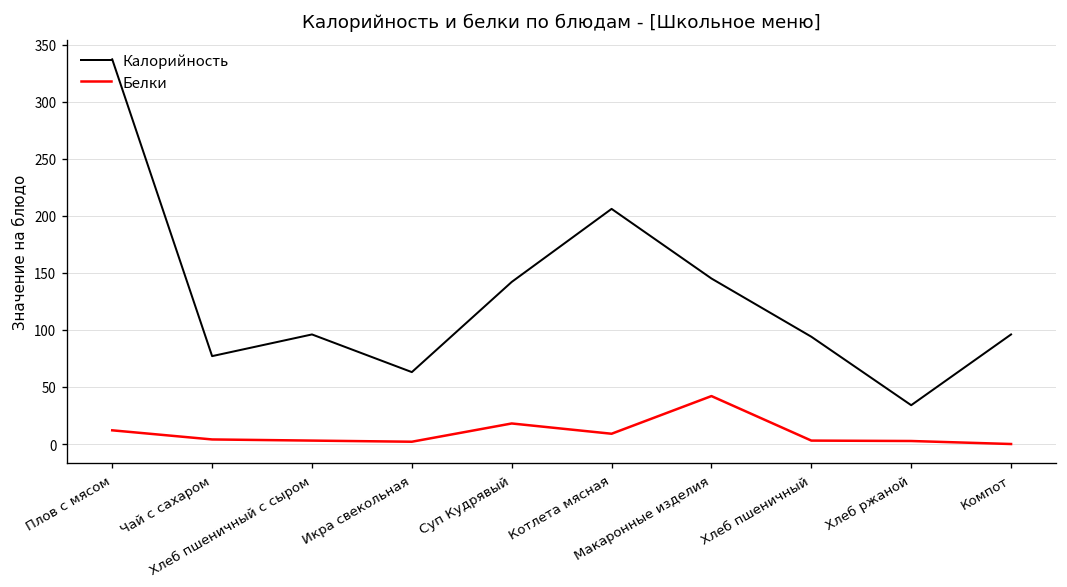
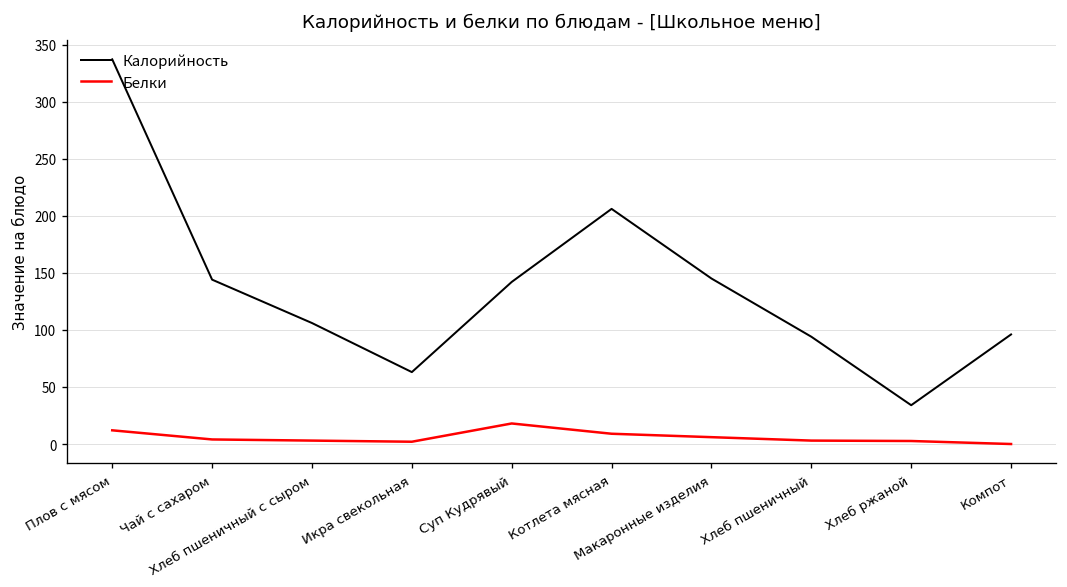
Калорийность, Чай с сахаром: 80 -> 140
Калорийность, Хлеб пшеничный с сыром: 100 -> 110
Белки, Макаронные изделия: 40 -> 10
